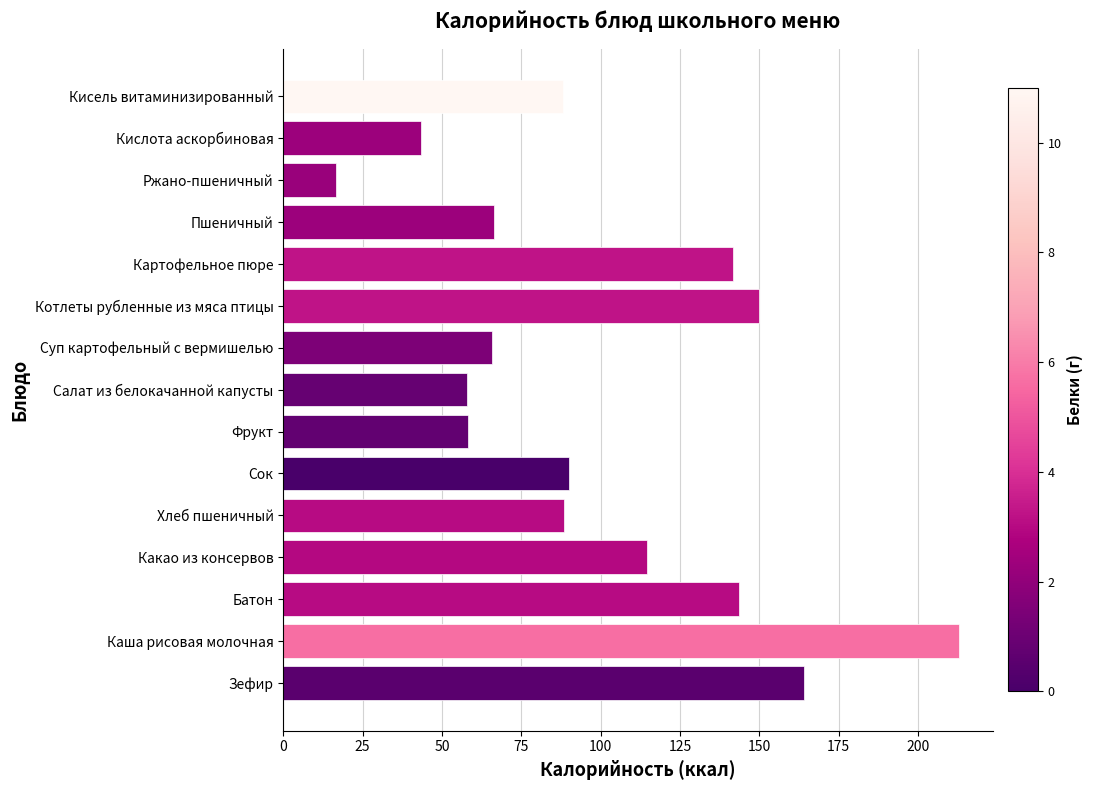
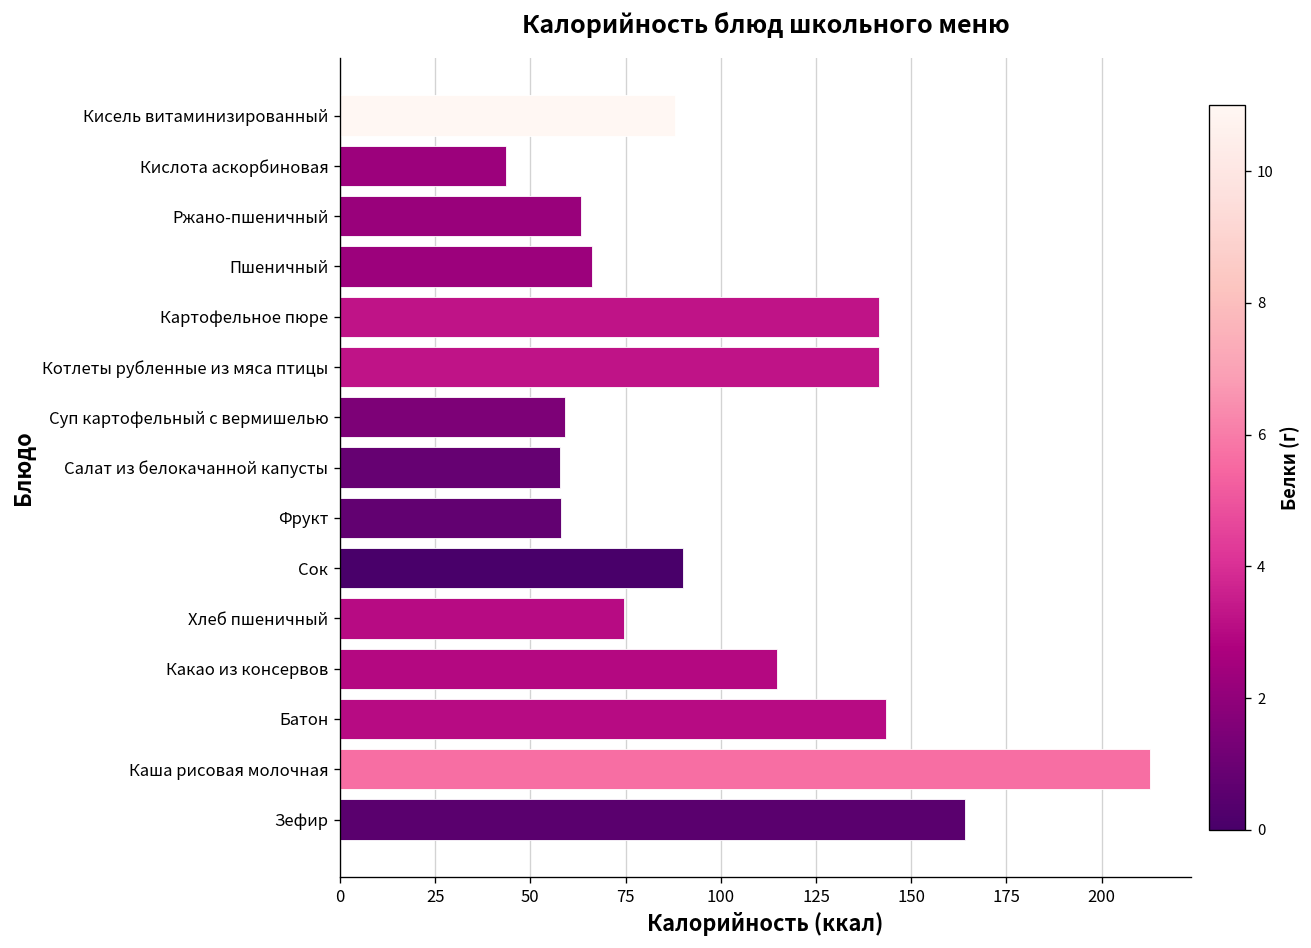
Ржано-пшеничный: 17 -> 63
Котлеты рубленные из мяса птицы: 150 -> 142
Суп картофельный с вермишелью: 66 -> 59
Хлеб пшеничный: 88 -> 75
